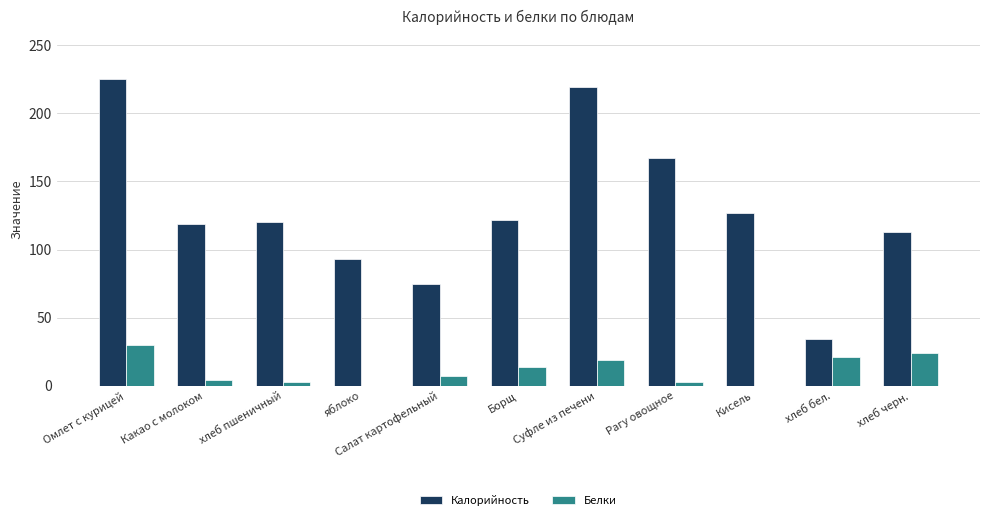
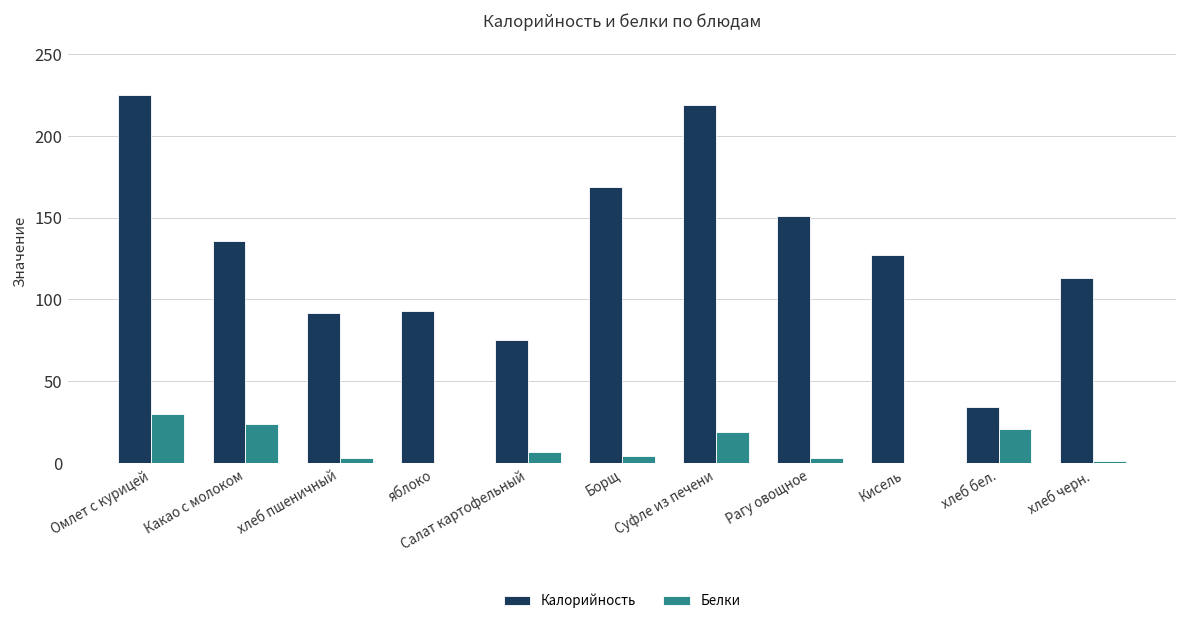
Калорийность, Какао с молоком: 119 -> 136
Белки, Какао с молоком: 4 -> 24
Калорийность, хлеб пшеничный: 120 -> 92
Калорийность, Борщ: 122 -> 169
Белки, Борщ: 14 -> 4
Калорийность, Рагу овощное: 167 -> 151
Белки, хлеб черн.: 24 -> 1
